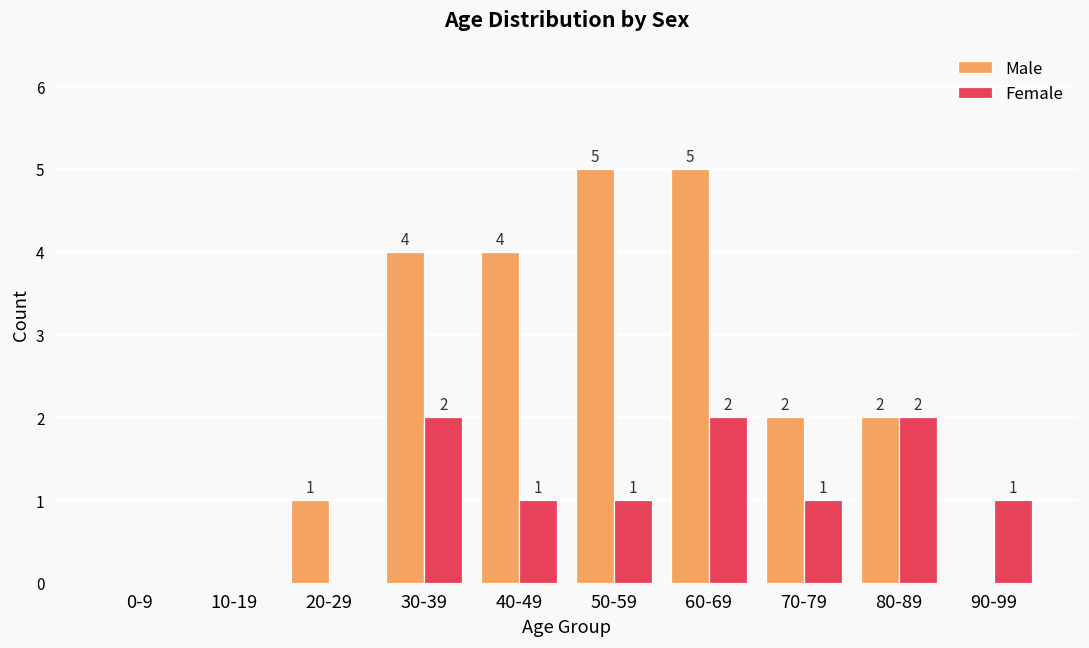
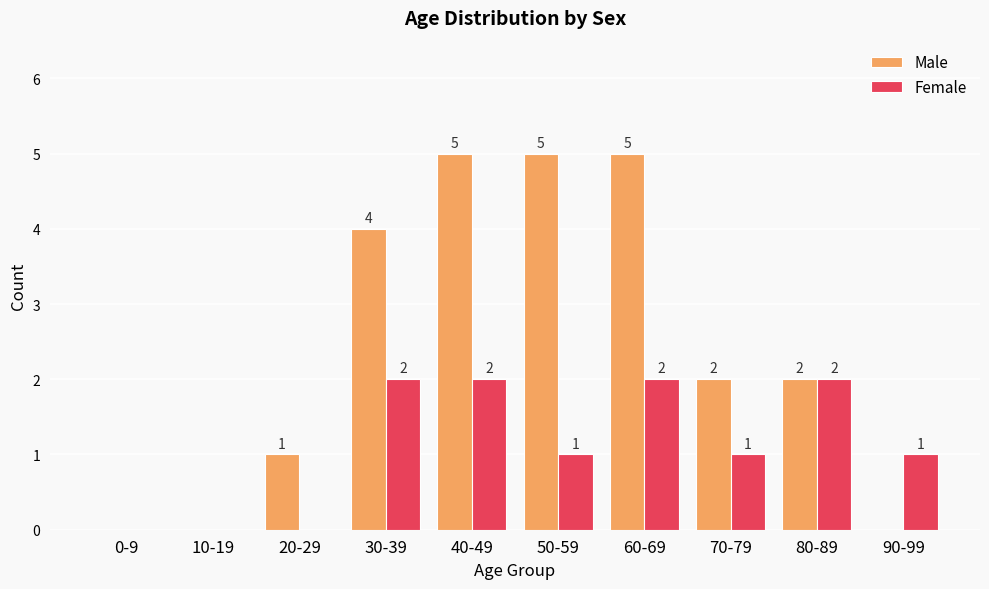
Male, 40-49: 4 -> 5
Female, 40-49: 1 -> 2
